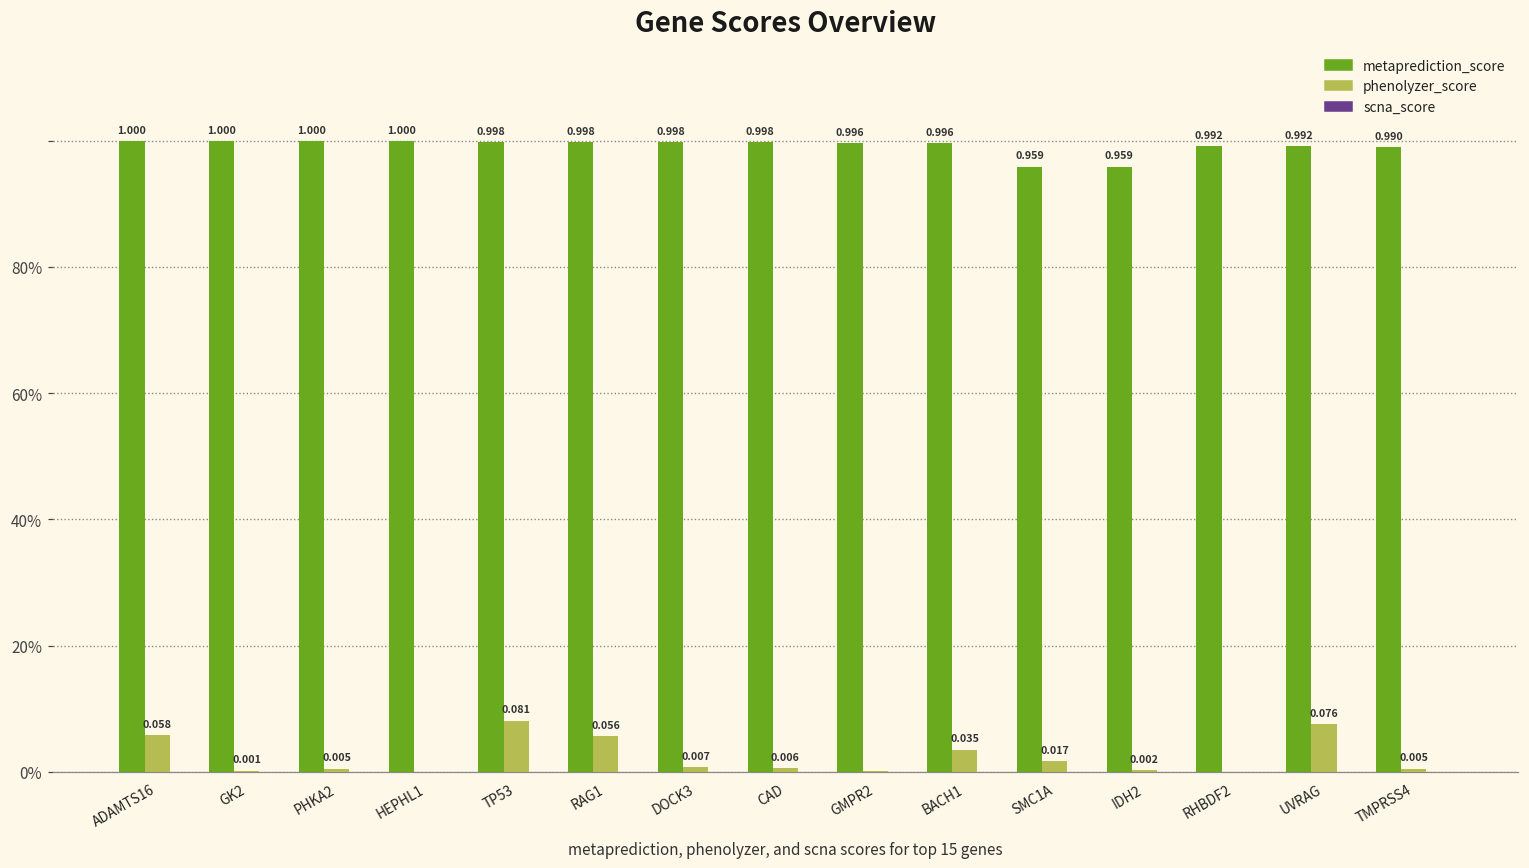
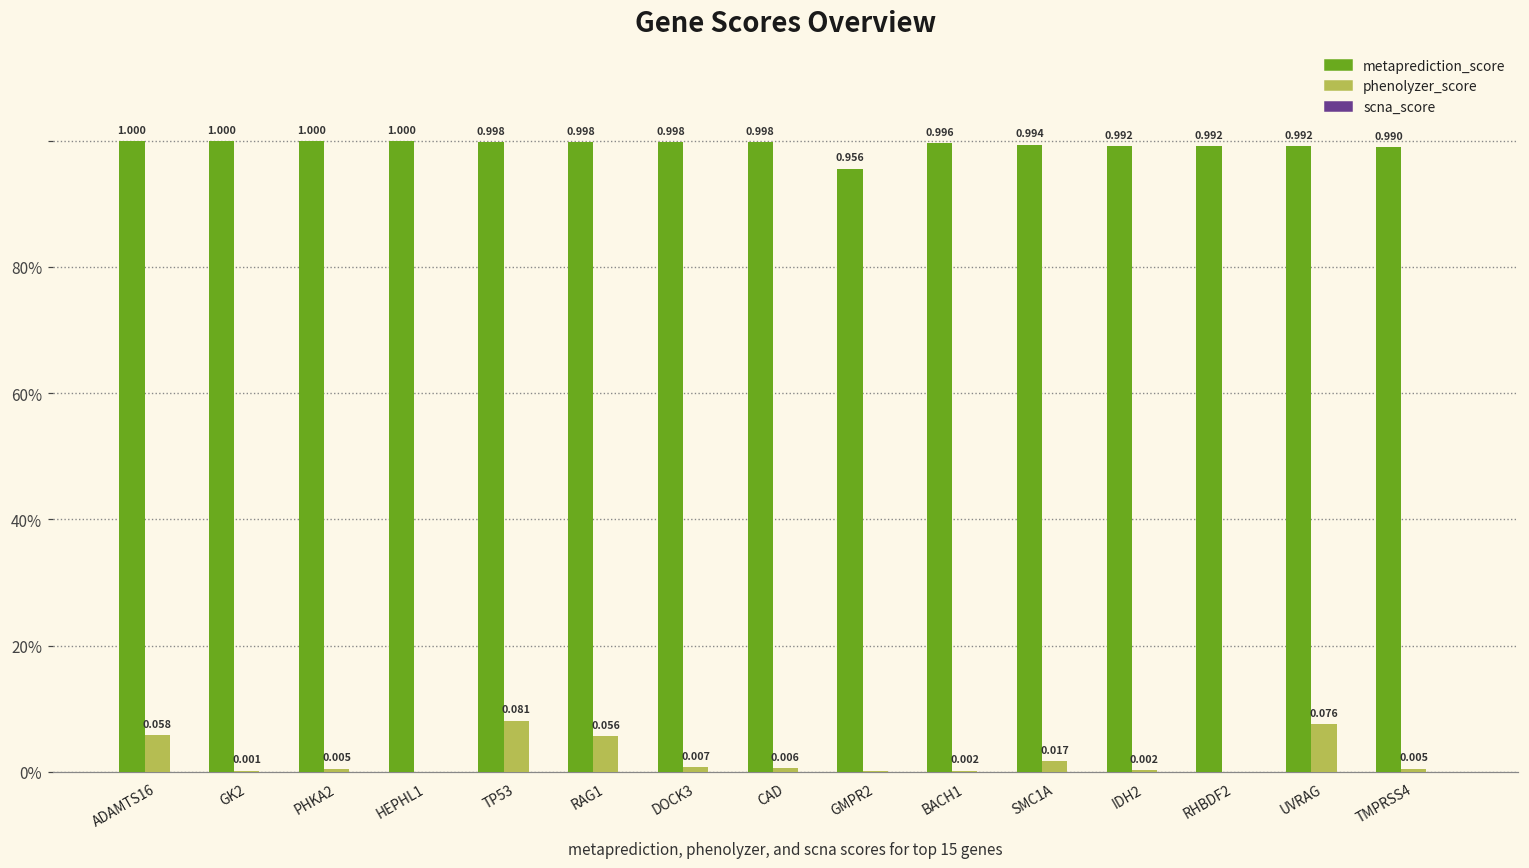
metaprediction_score, GMPR2: 0.996 -> 0.956
phenolyzer_score, BACH1: 0.035 -> 0.002
metaprediction_score, SMC1A: 0.959 -> 0.994
metaprediction_score, IDH2: 0.959 -> 0.992
